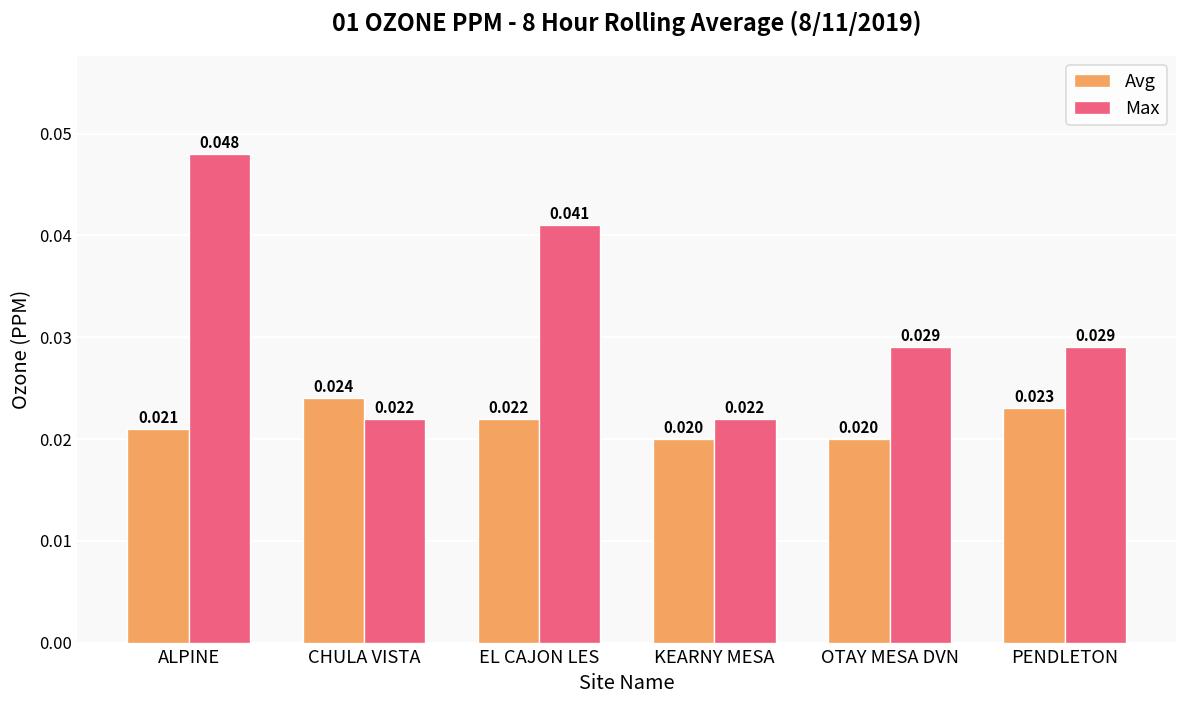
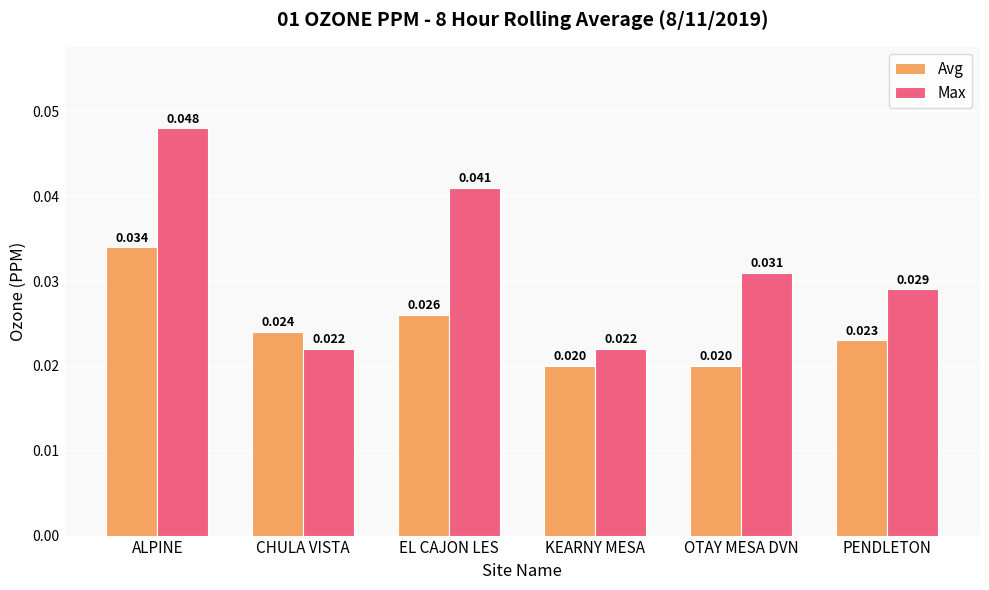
Avg, ALPINE: 0.021 -> 0.034
Avg, EL CAJON LES: 0.022 -> 0.026
Max, OTAY MESA DVN: 0.029 -> 0.031
